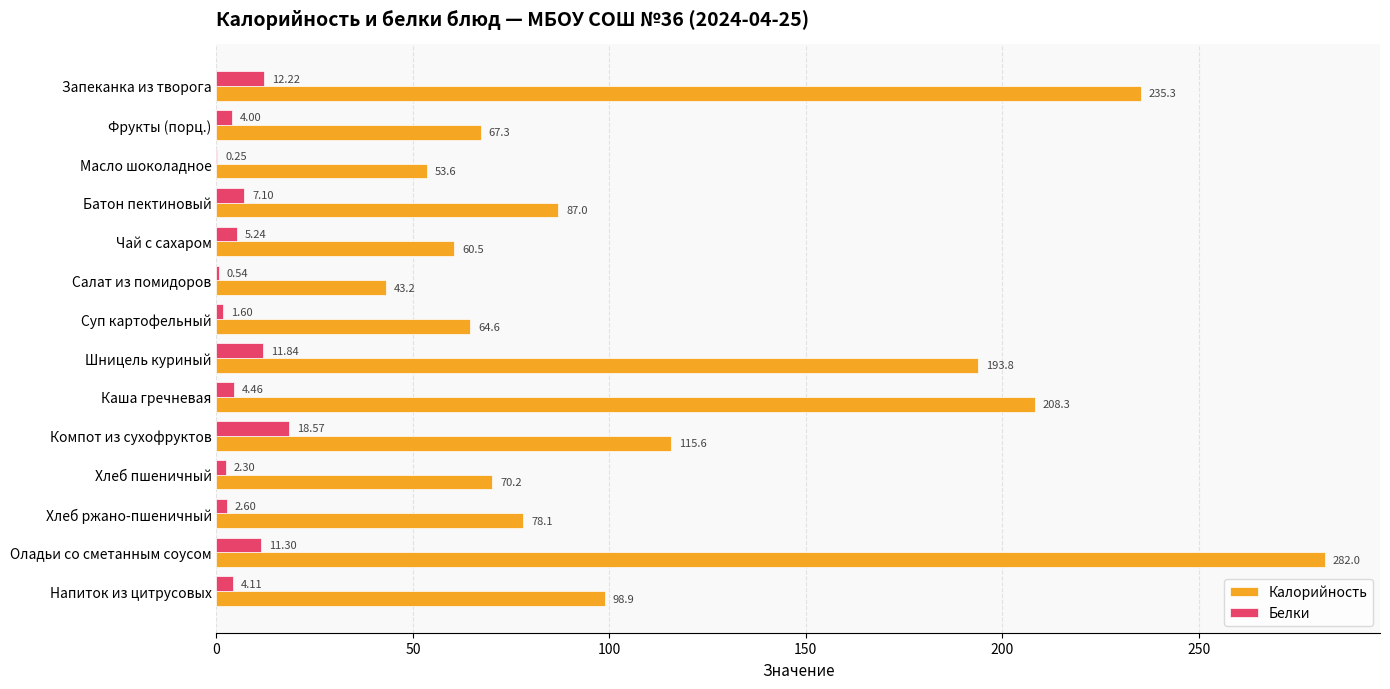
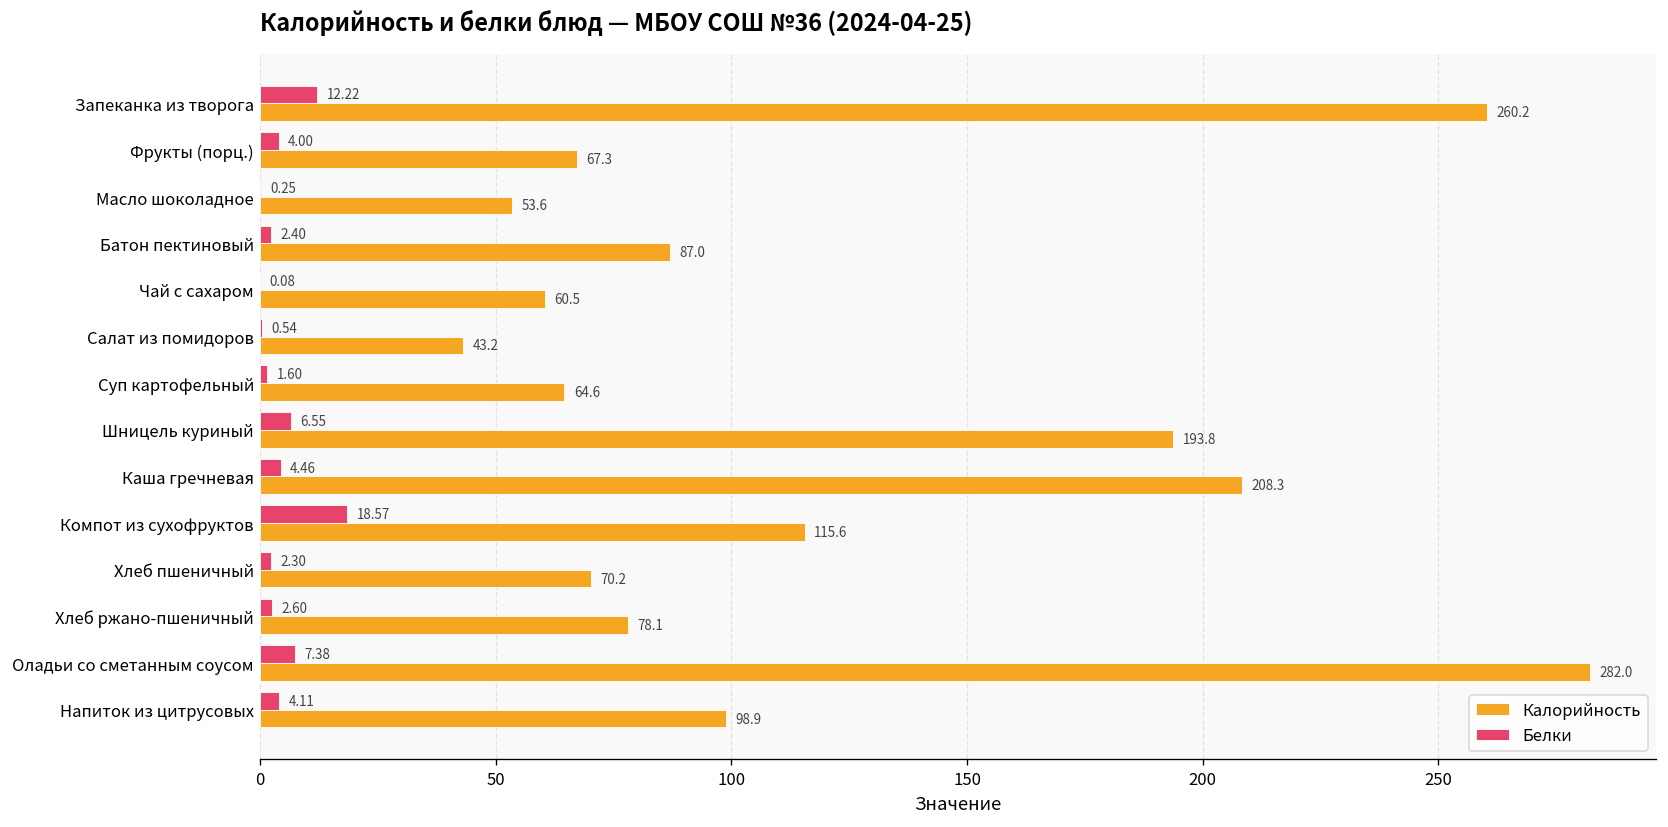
Калорийность, Запеканка из творога: 235.3 -> 260.2
Белки, Батон пектиновый: 7.10 -> 2.40
Белки, Чай с сахаром: 5.24 -> 0.08
Белки, Шницель куриный: 11.84 -> 6.55
Белки, Оладьи со сметанным соусом: 11.30 -> 7.38
